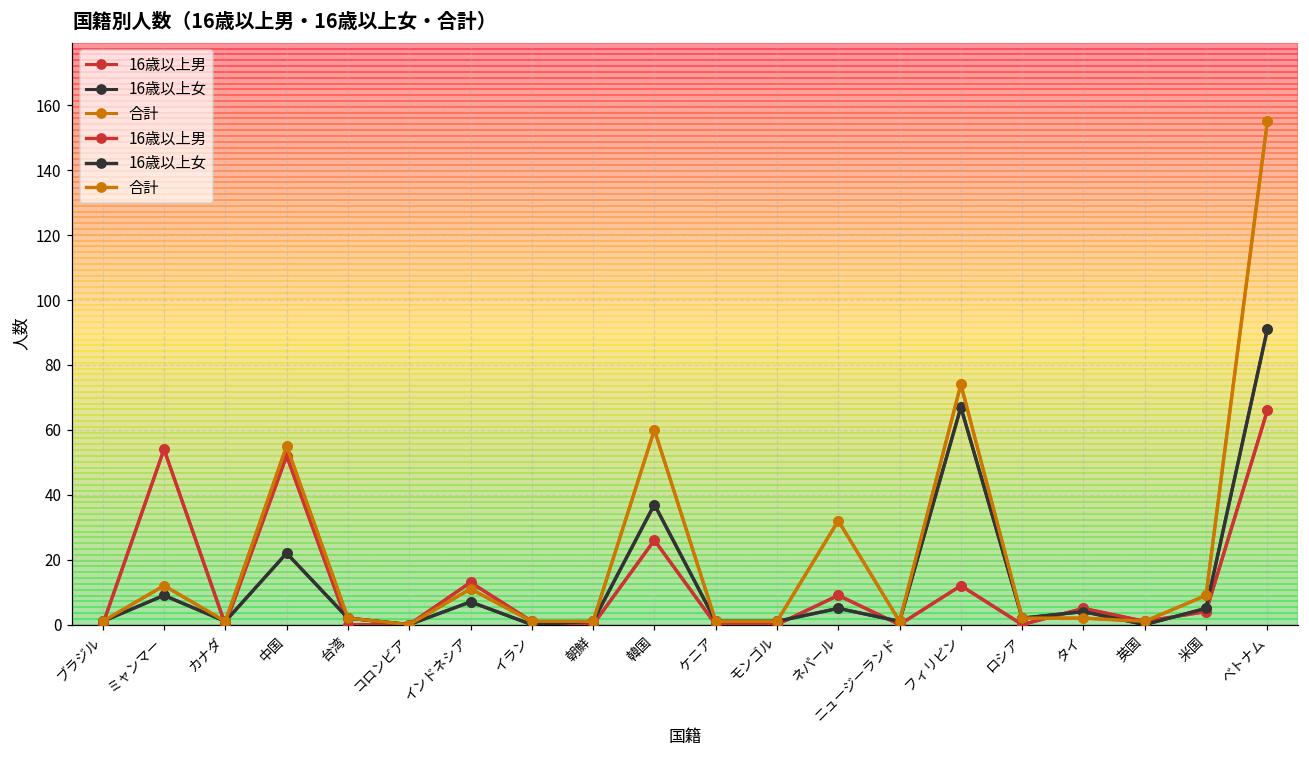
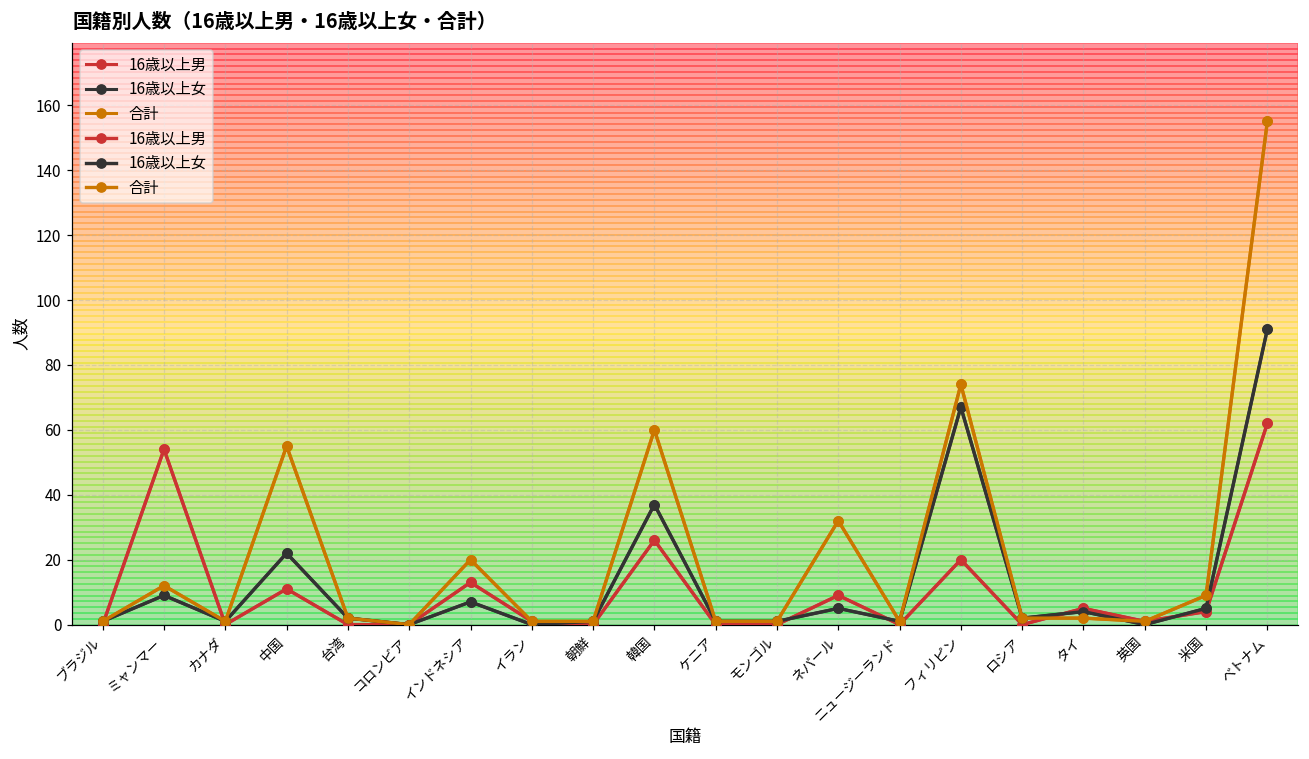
16歳以上男, 中国: 52 -> 11
合計, インドネシア: 11 -> 20
16歳以上男, フィリピン: 12 -> 20
16歳以上男, ベトナム: 66 -> 62
